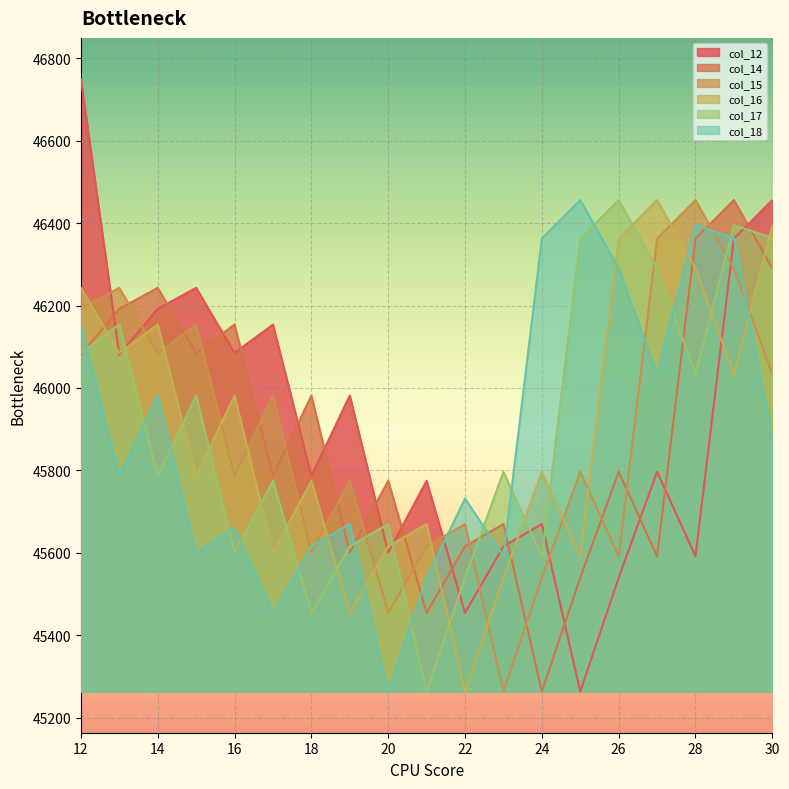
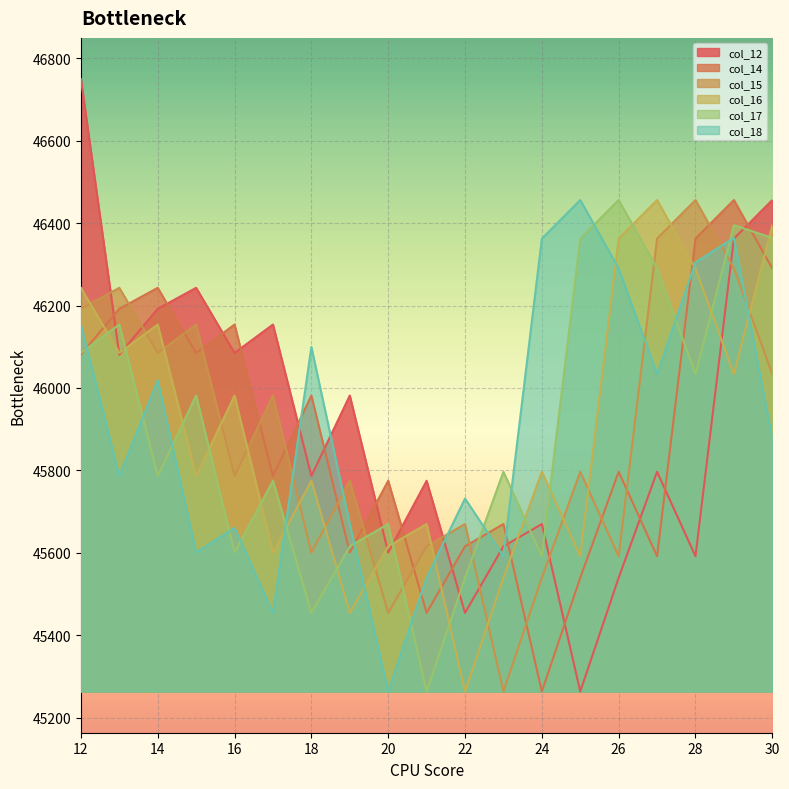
col_18, 14: 45980 -> 46020
col_18, 18: 45620 -> 46100
col_18, 28: 46390 -> 46300
